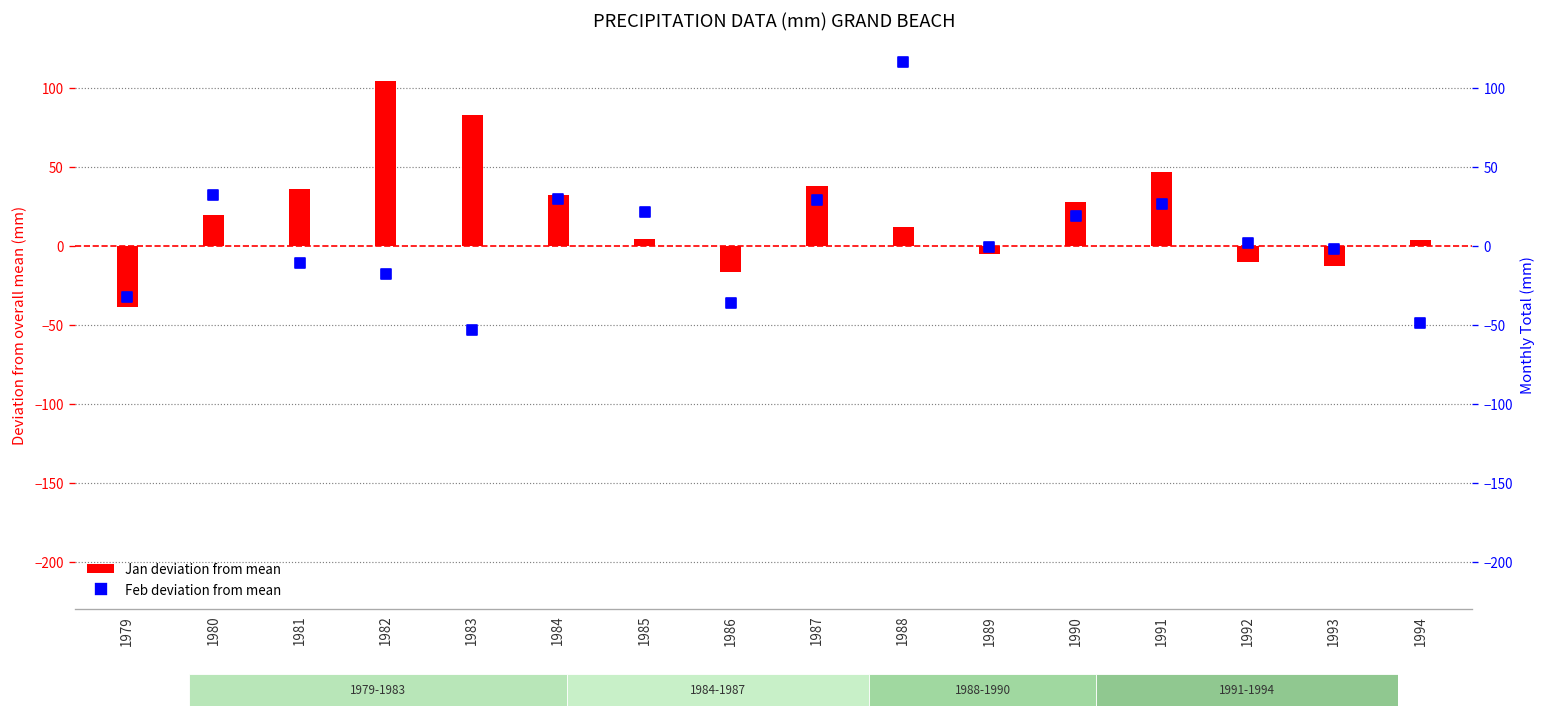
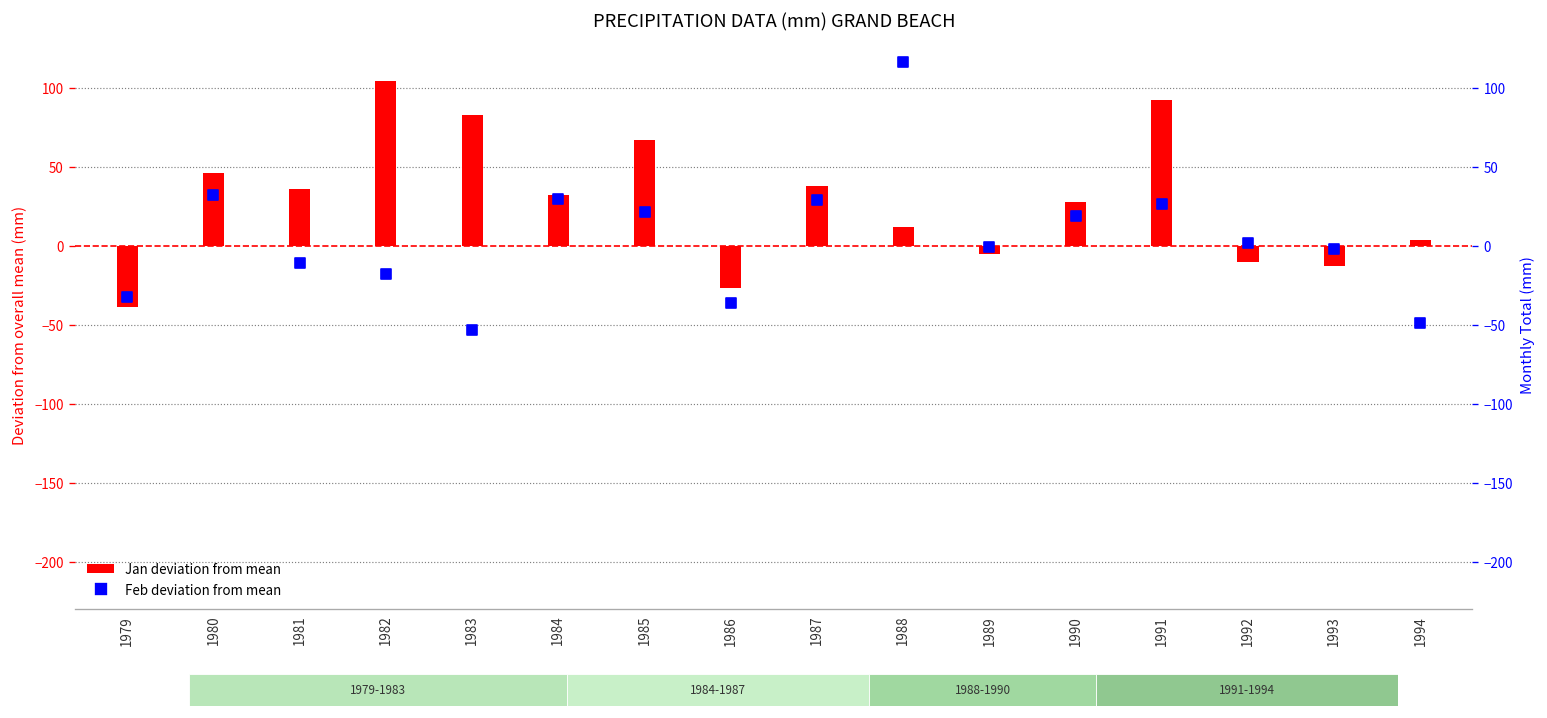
PRECIPITATION DATA (mm) GRAND BEACH, Jan deviation from mean, 1980: 19 -> 46
PRECIPITATION DATA (mm) GRAND BEACH, Jan deviation from mean, 1985: 4 -> 67
PRECIPITATION DATA (mm) GRAND BEACH, Jan deviation from mean, 1986: -17 -> -27
PRECIPITATION DATA (mm) GRAND BEACH, Jan deviation from mean, 1991: 47 -> 92
